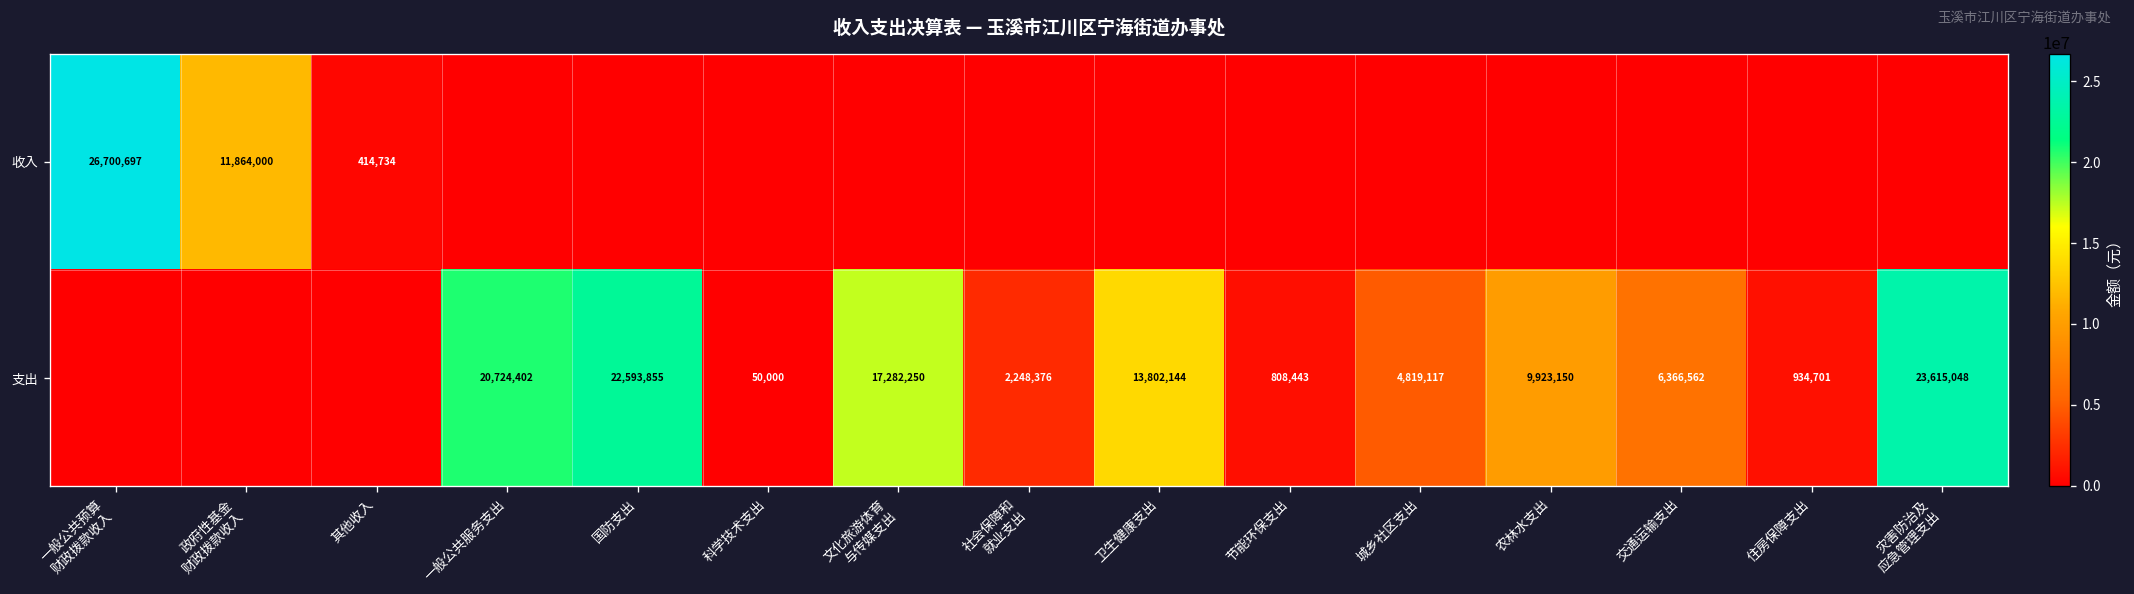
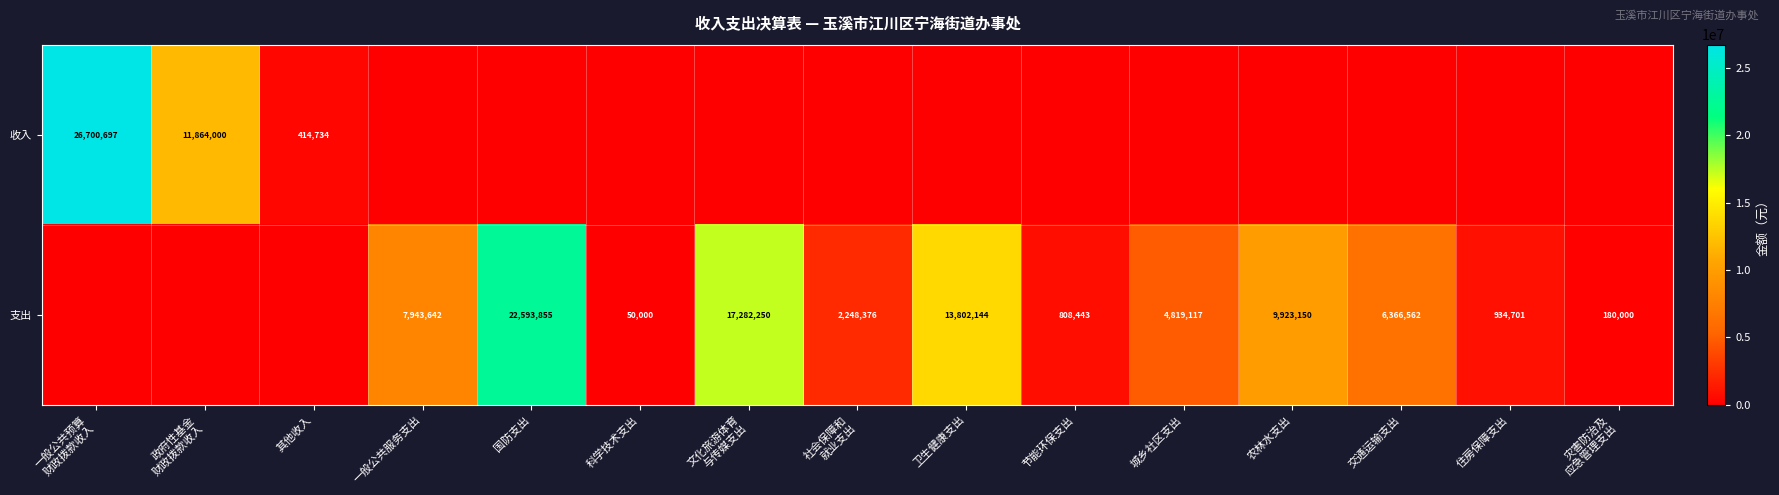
支出, 一般公共服务支出: 20,724,402 -> 7,943,642
支出, 灾害防治及 应急管理支出: 23,615,048 -> 180,000
